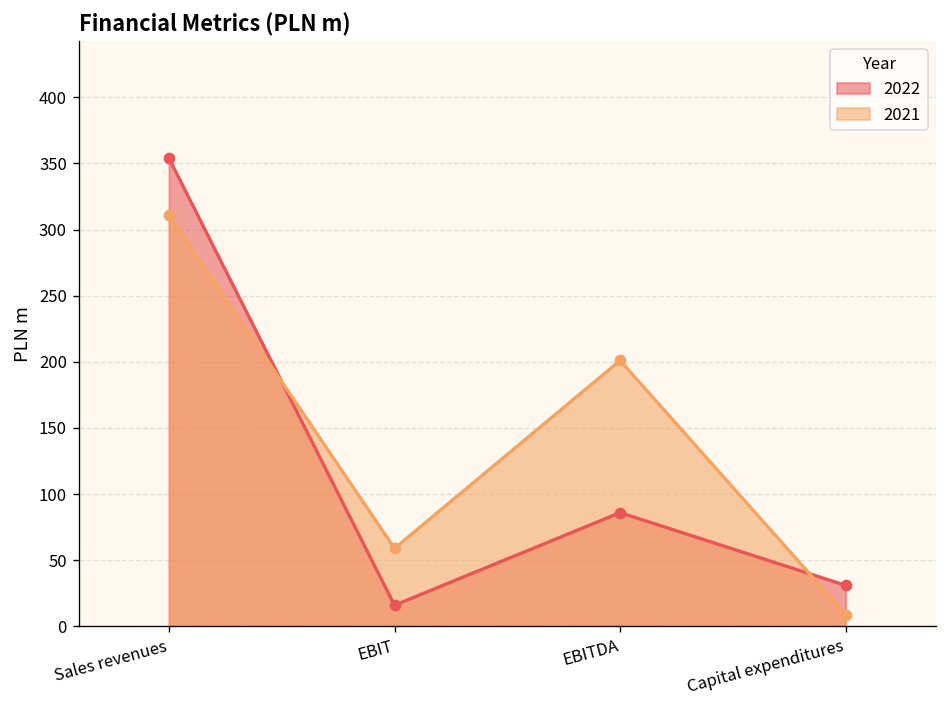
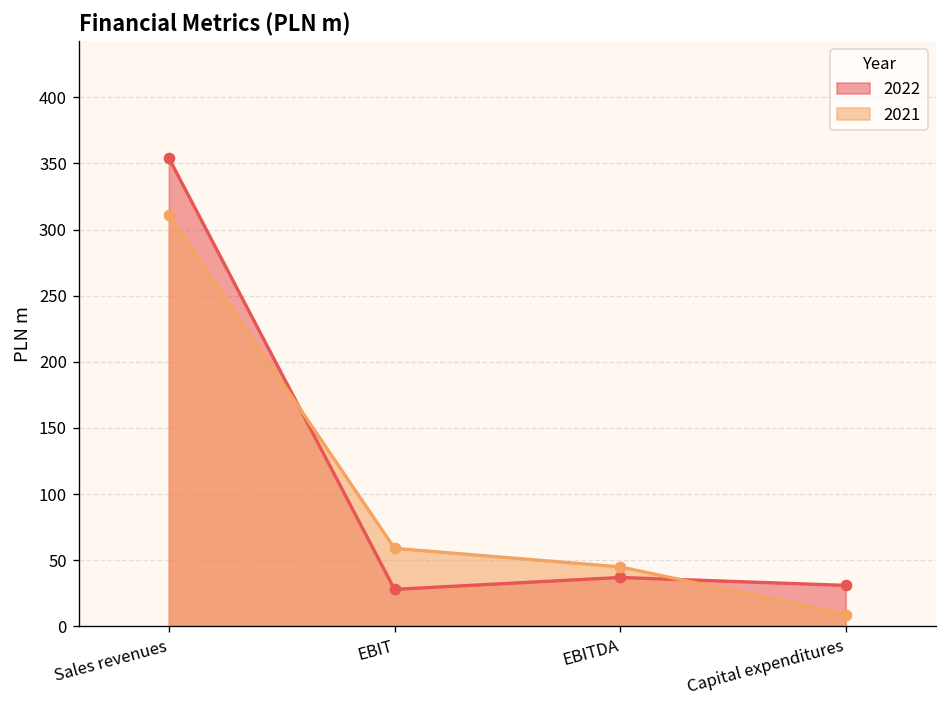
2022, EBIT: 16 -> 28
2022, EBITDA: 86 -> 37
2021, EBITDA: 201 -> 45
